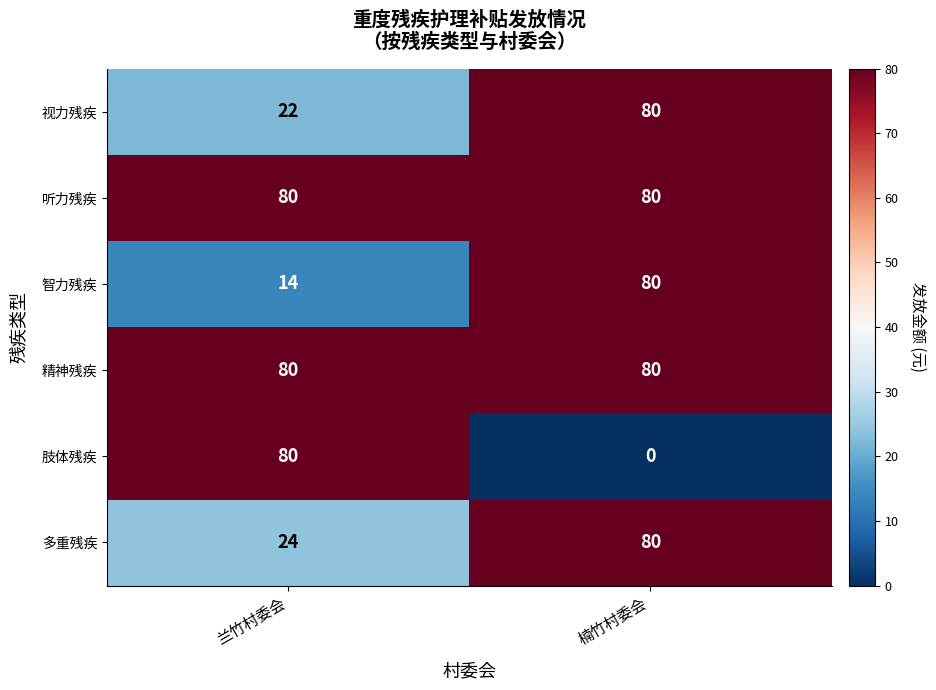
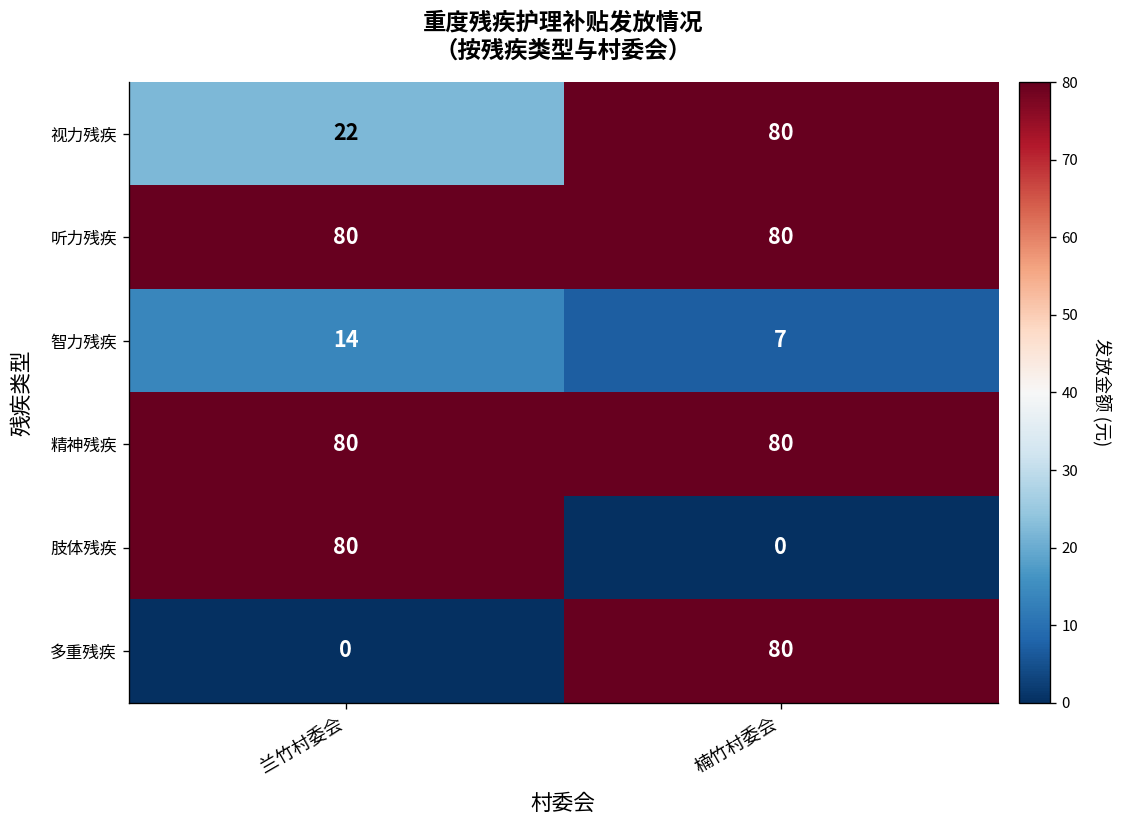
智力残疾, 楠竹村委会: 80 -> 7
多重残疾, 兰竹村委会: 24 -> 0
